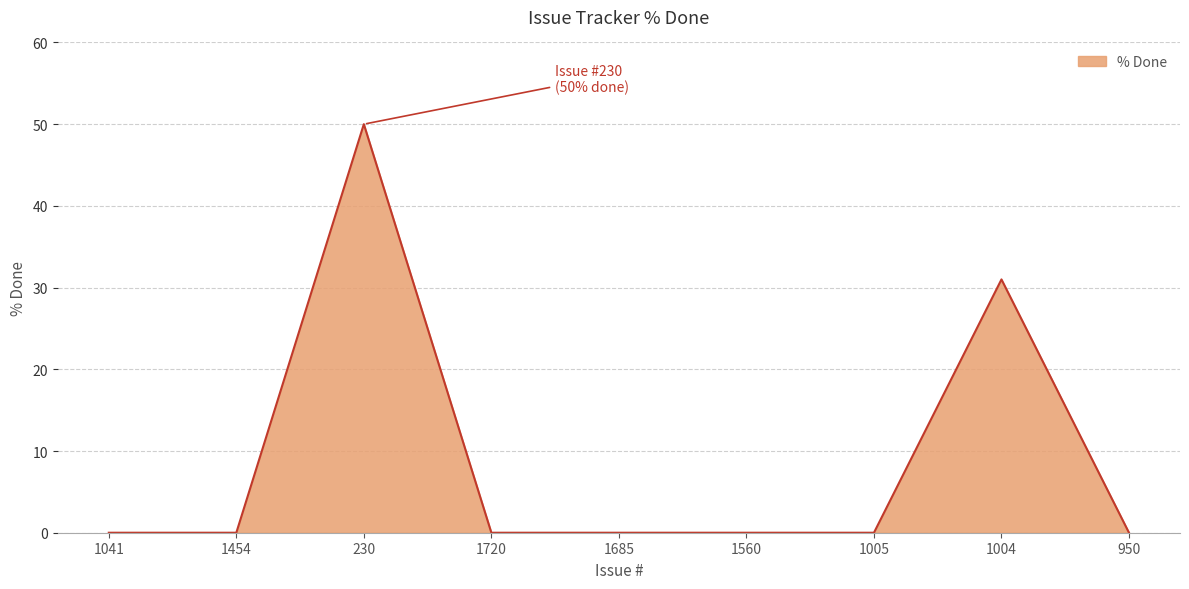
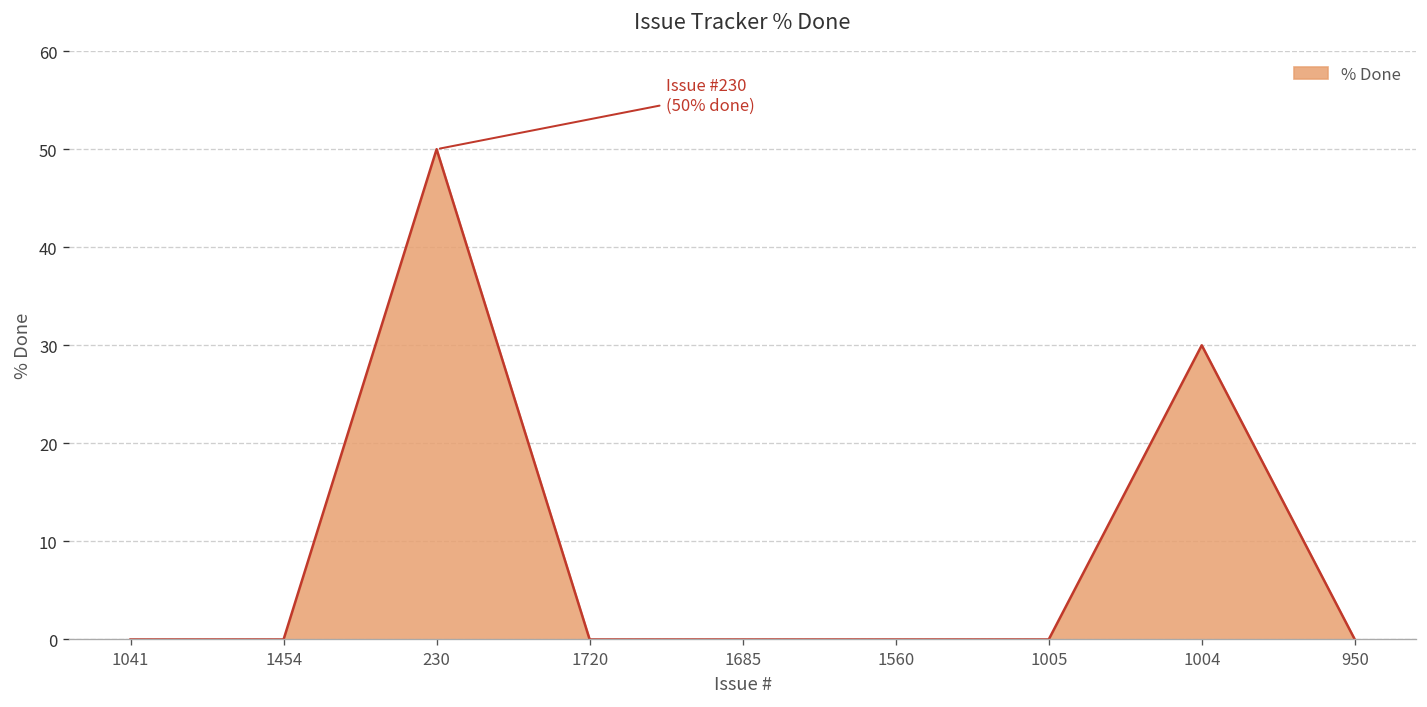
1004: 31 -> 30
